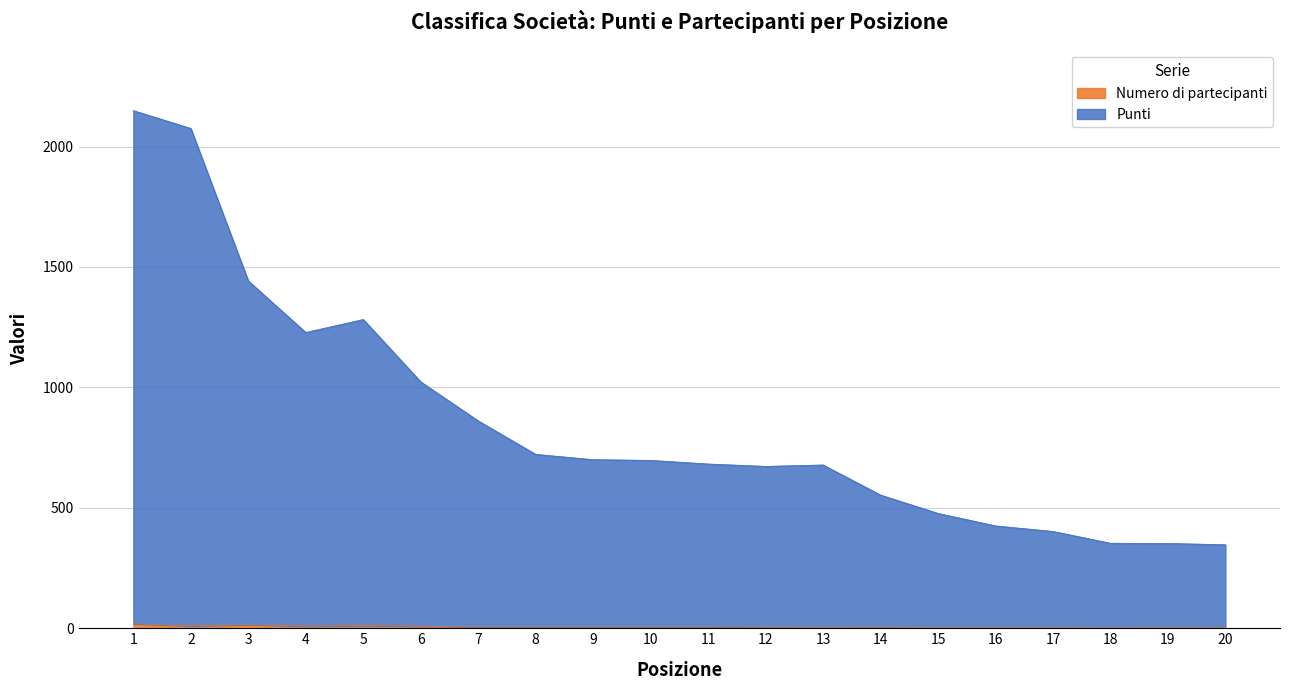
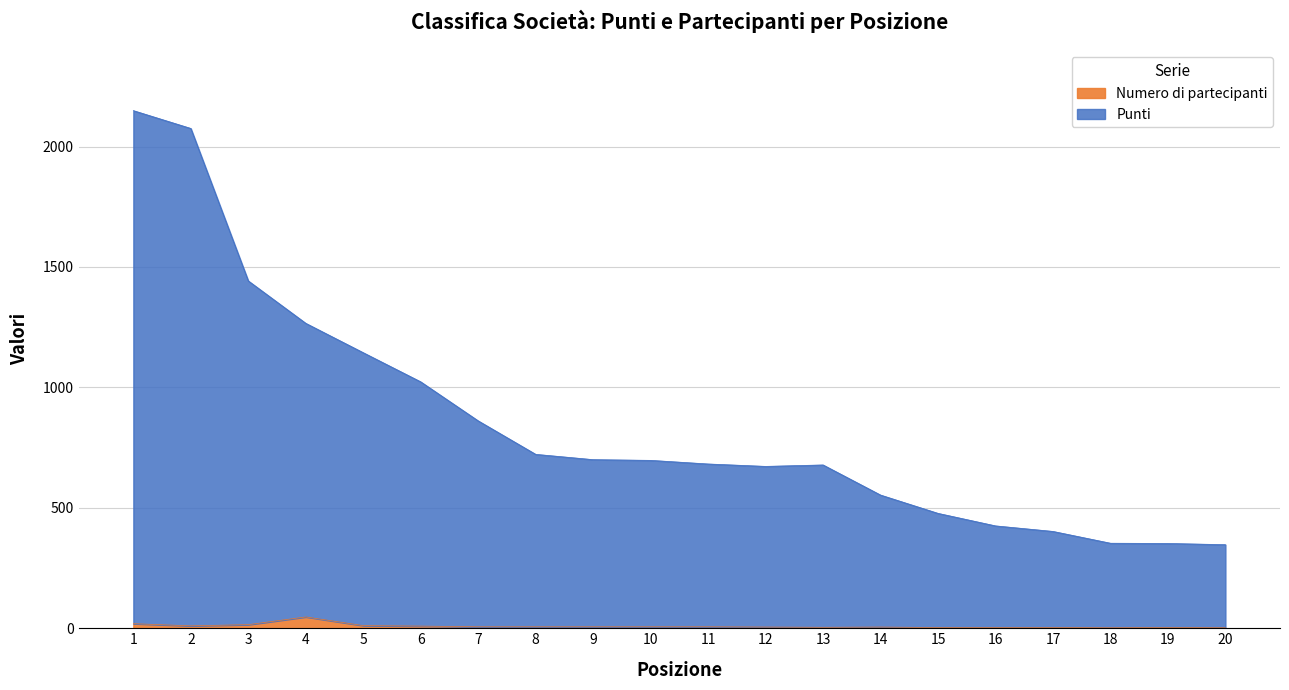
Numero di partecipanti, 4: 10 -> 50
Punti, 5: 1270 -> 1130
